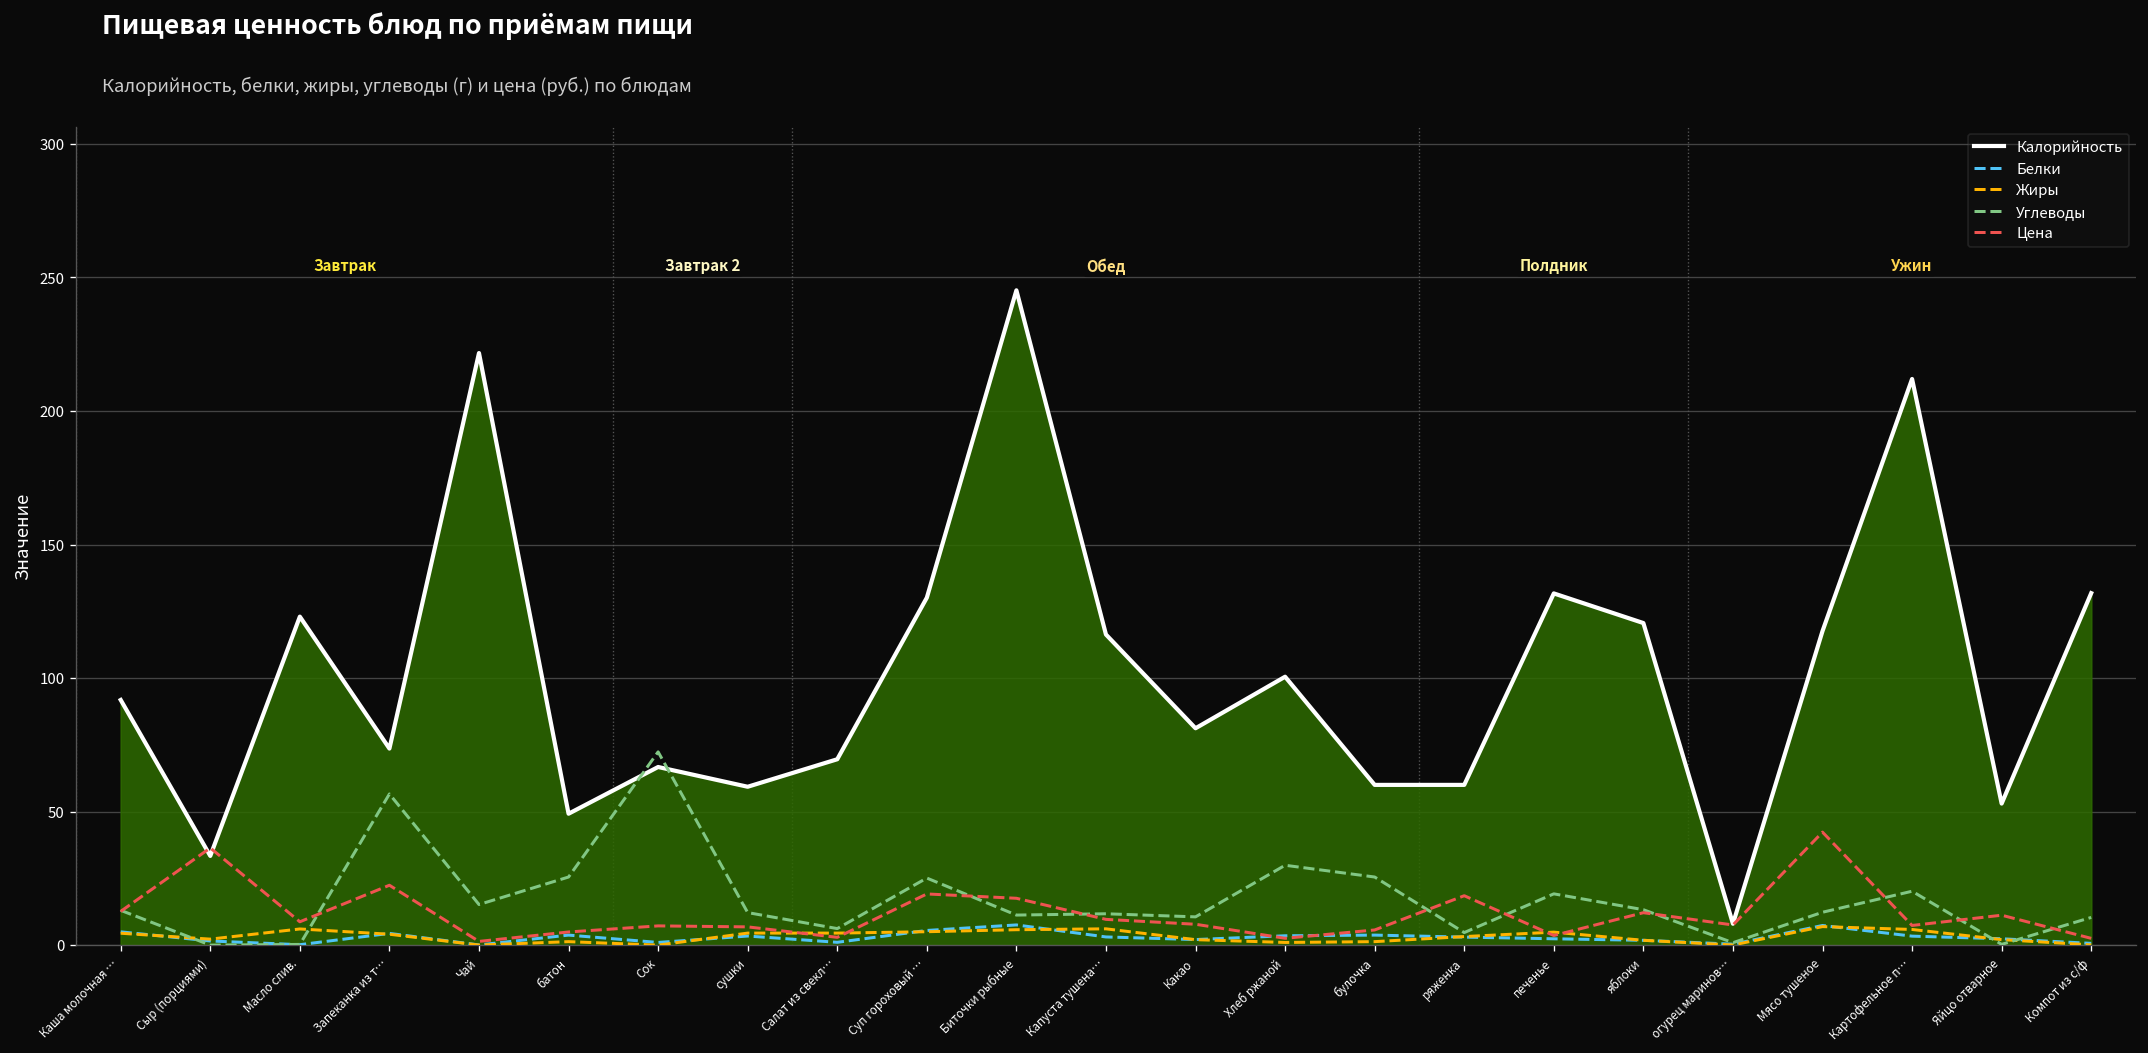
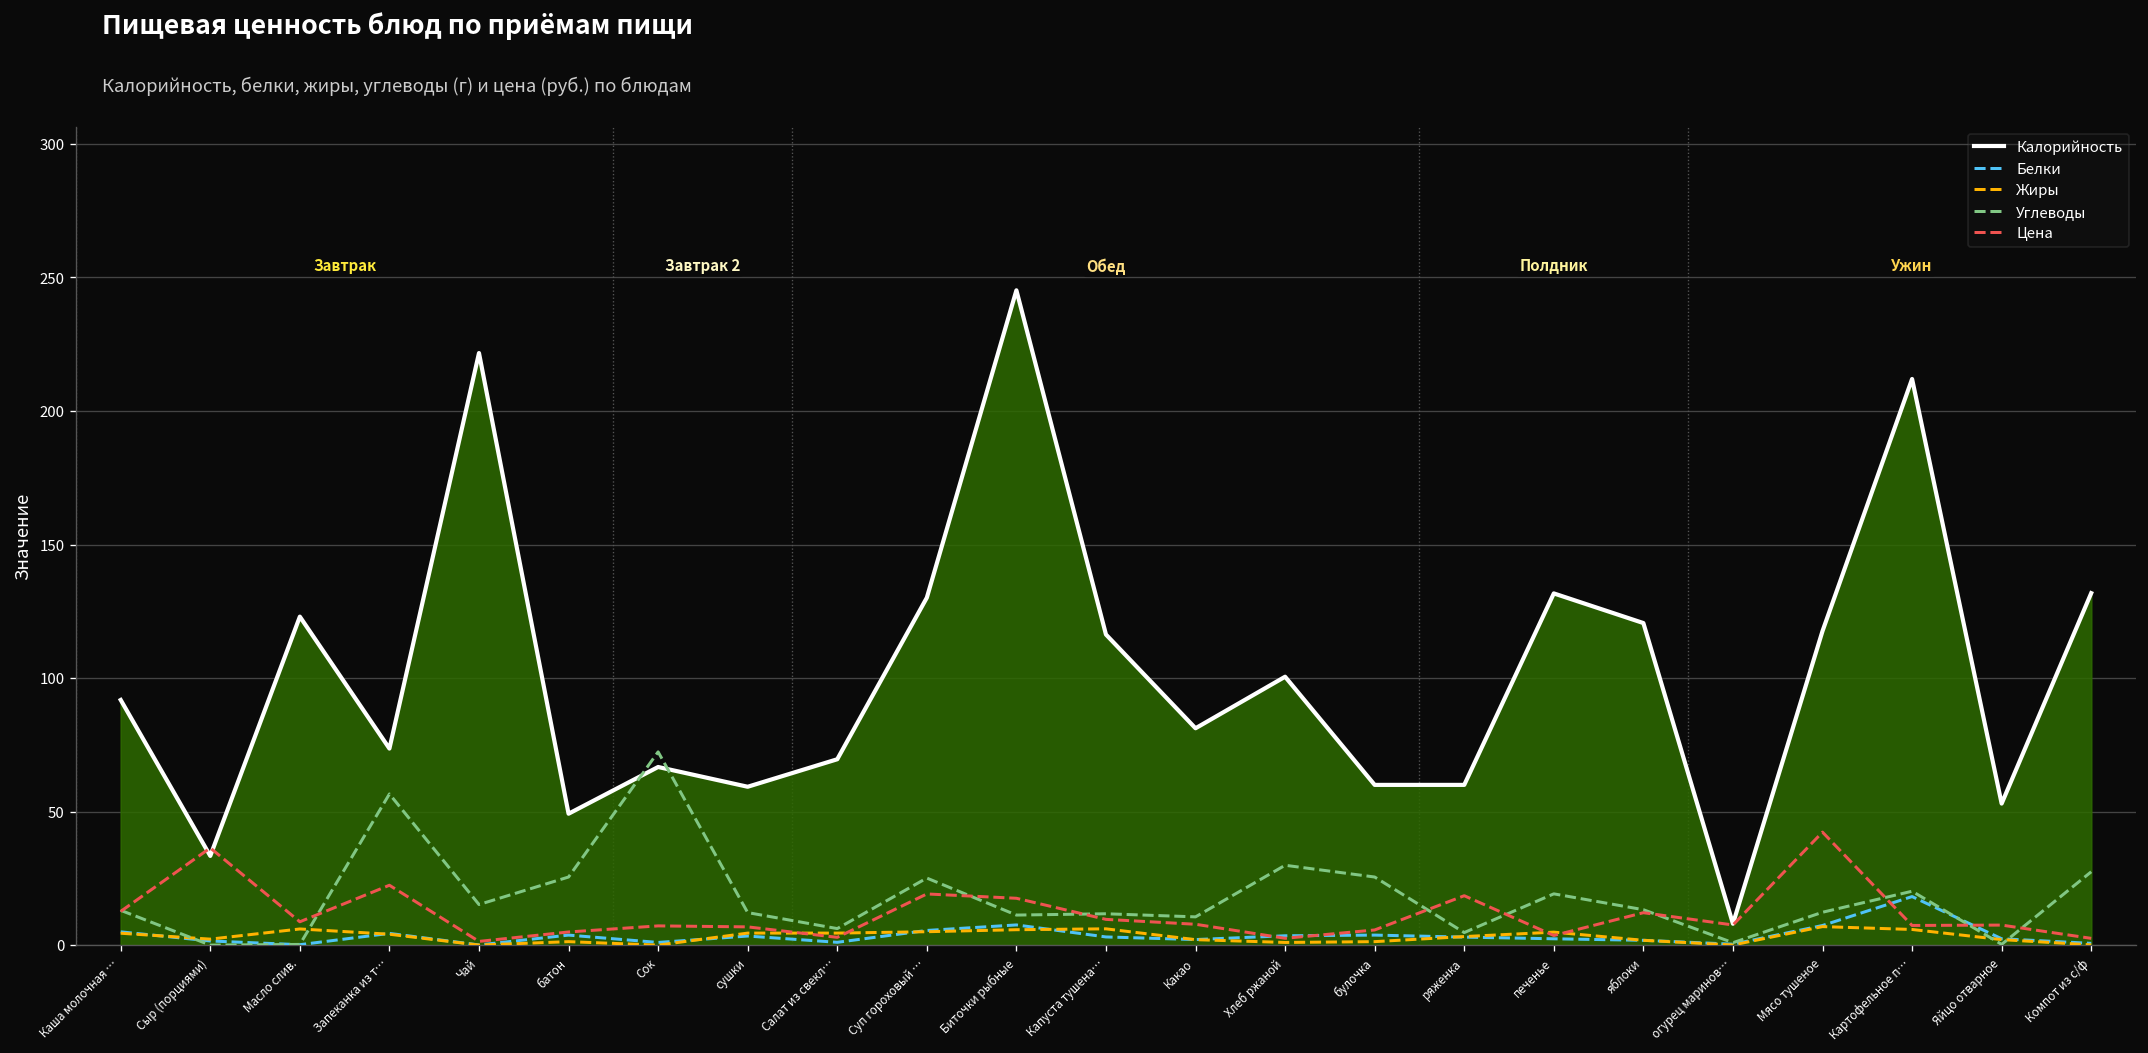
Белки, Картофельное п…: 3 -> 18
Цена, Яйцо отварное: 11 -> 8
Углеводы, Компот из с/ф: 10 -> 27
